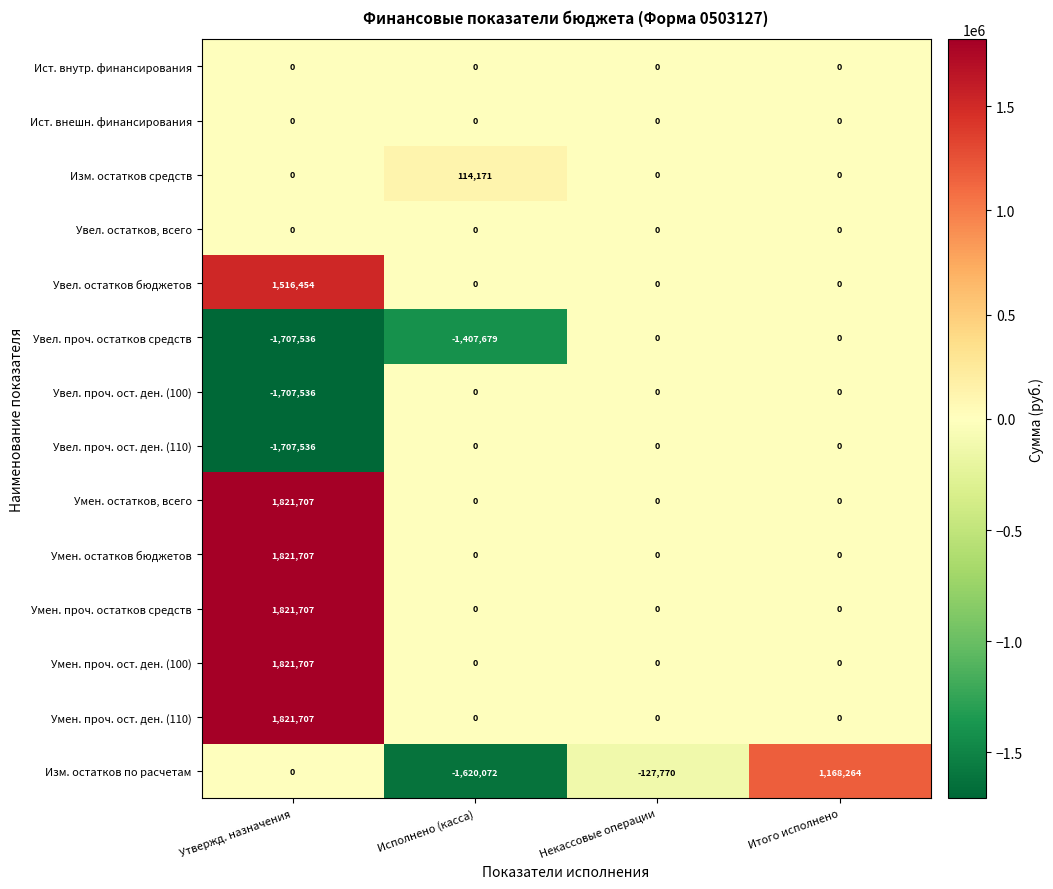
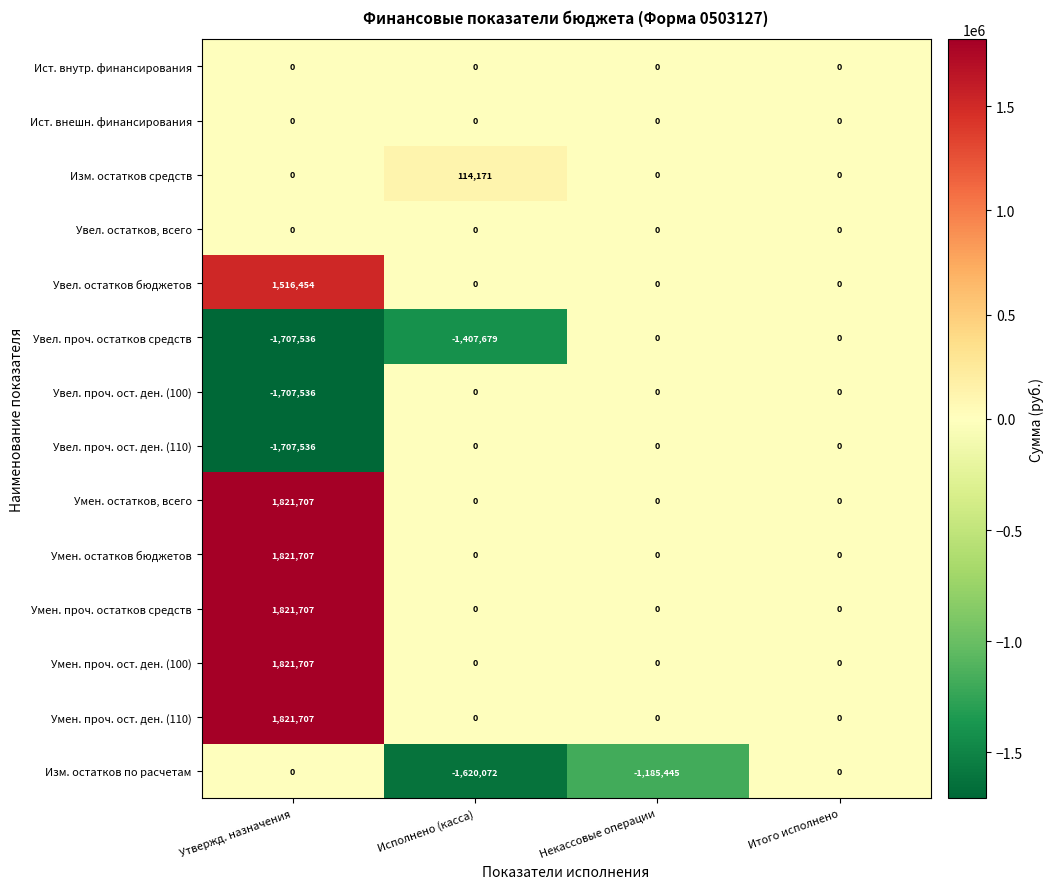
Изм. остатков по расчетам, Некассовые операции: -127,770 -> -1,185,445
Изм. остатков по расчетам, Итого исполнено: 1,168,264 -> 0
